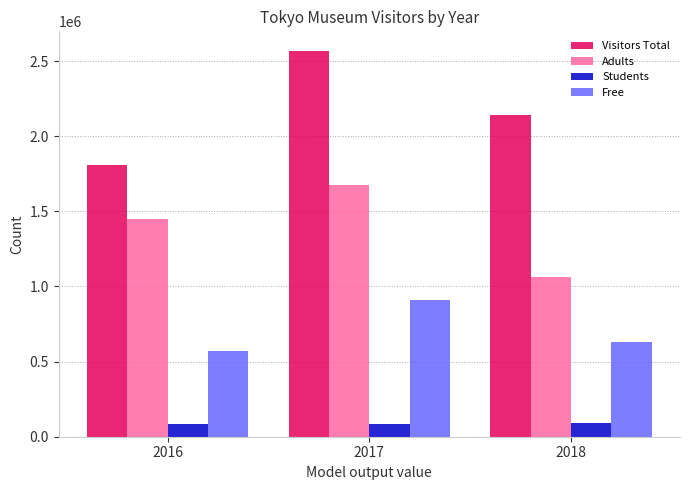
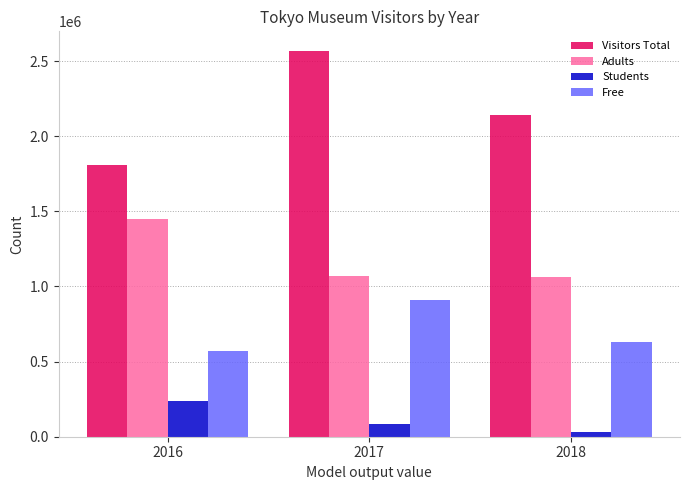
Students, 2016: 80000 -> 230000
Adults, 2017: 1680000 -> 1070000
Students, 2018: 90000 -> 30000
